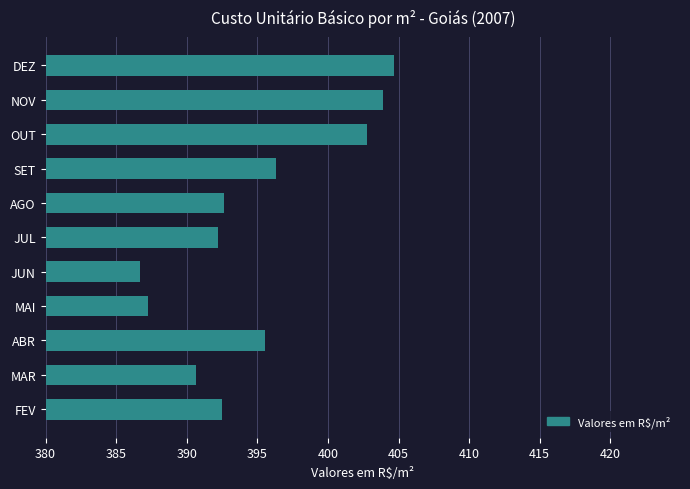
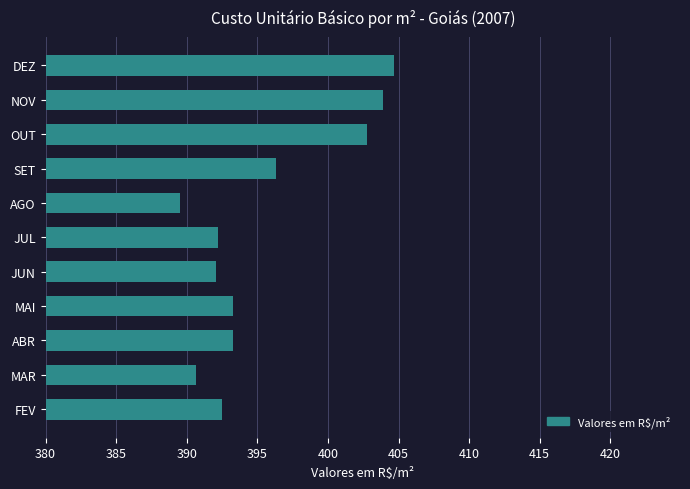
AGO: 392.7 -> 389.5
JUN: 386.7 -> 392.1
MAI: 387.2 -> 393.2
ABR: 395.6 -> 393.3
